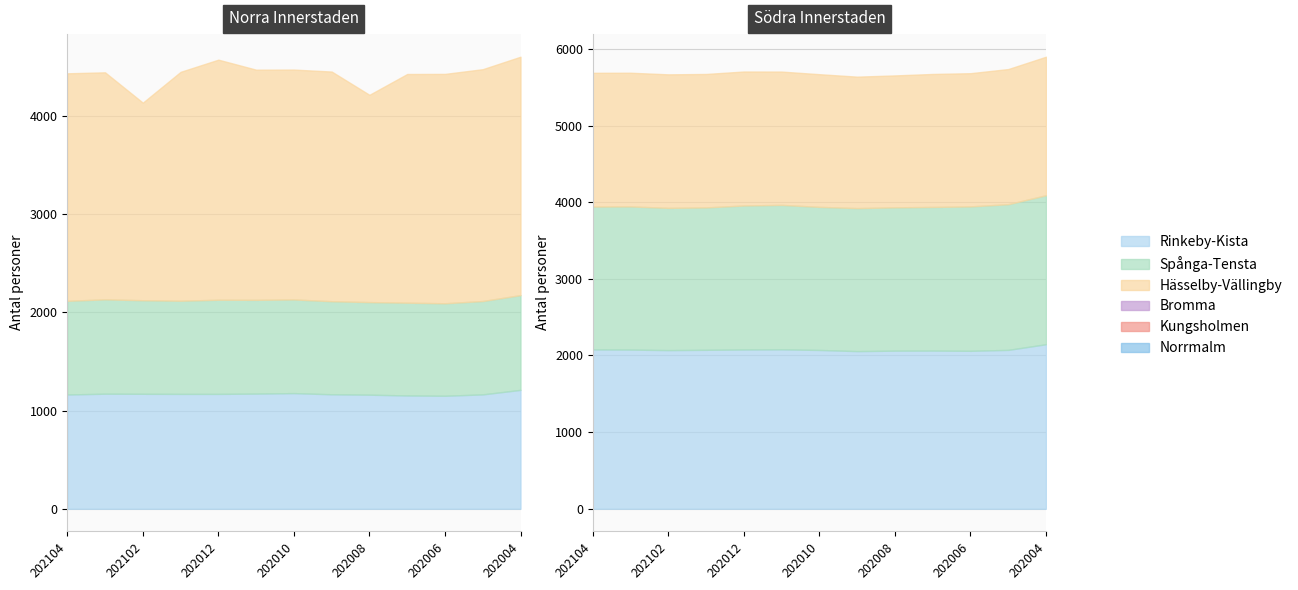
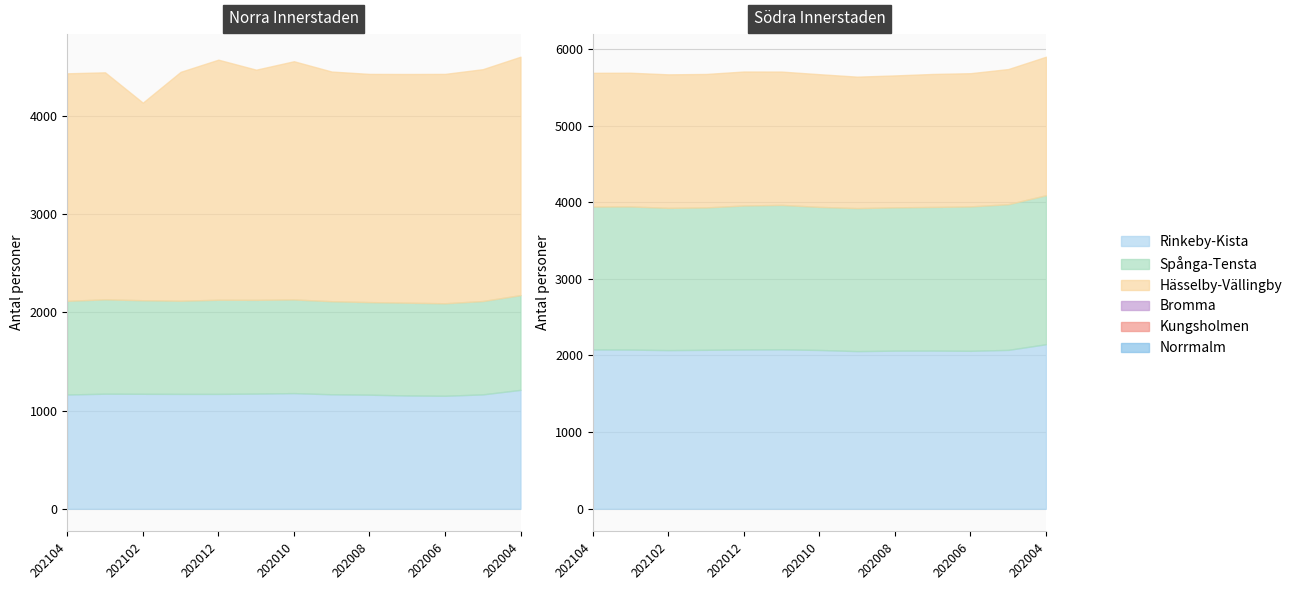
Norra Innerstaden, Hässelby-Vällingby, 202010: 2300 -> 2400
Norra Innerstaden, Hässelby-Vällingby, 202008: 2100 -> 2300
